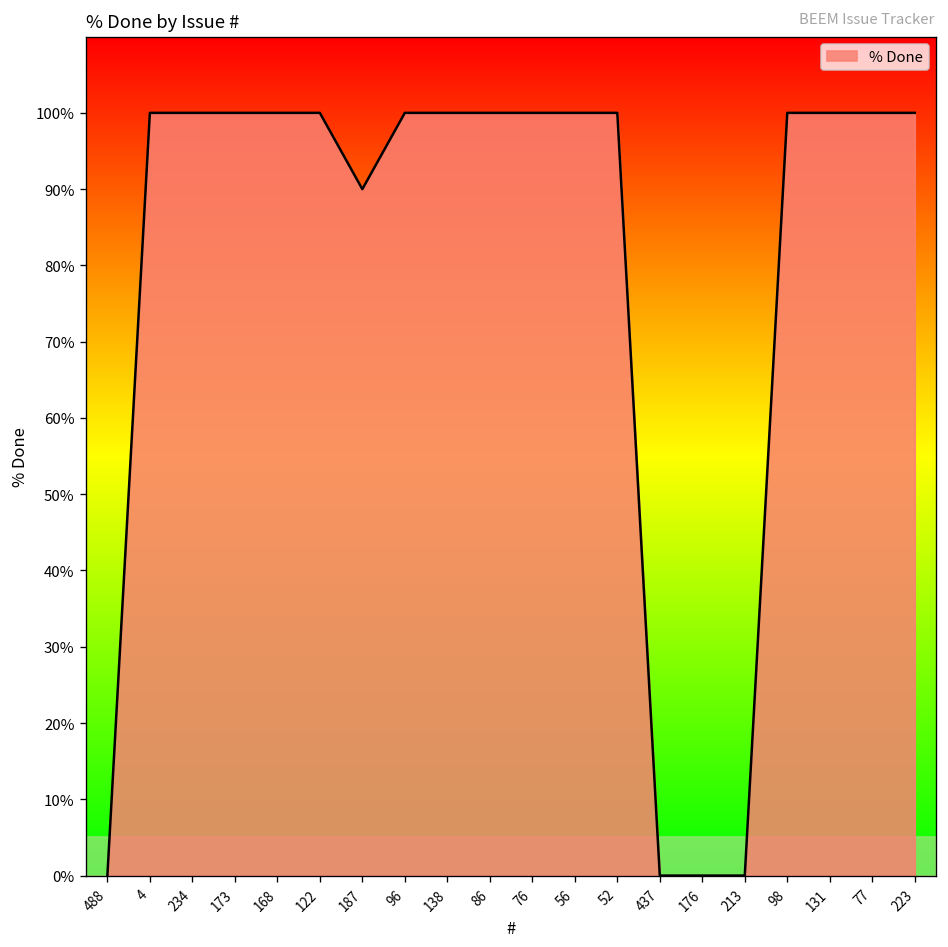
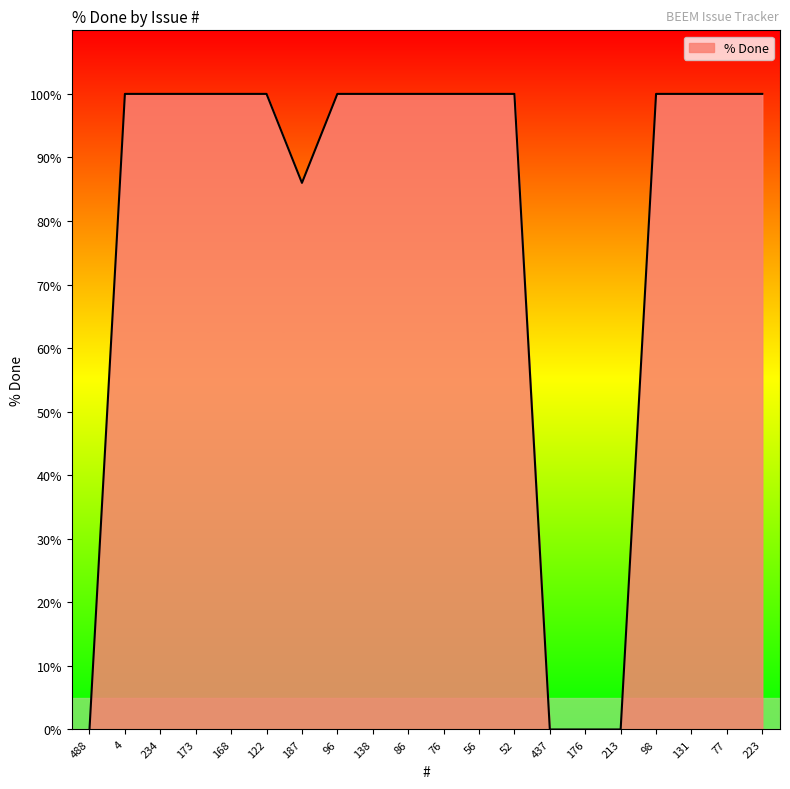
187: 90% -> 86%
